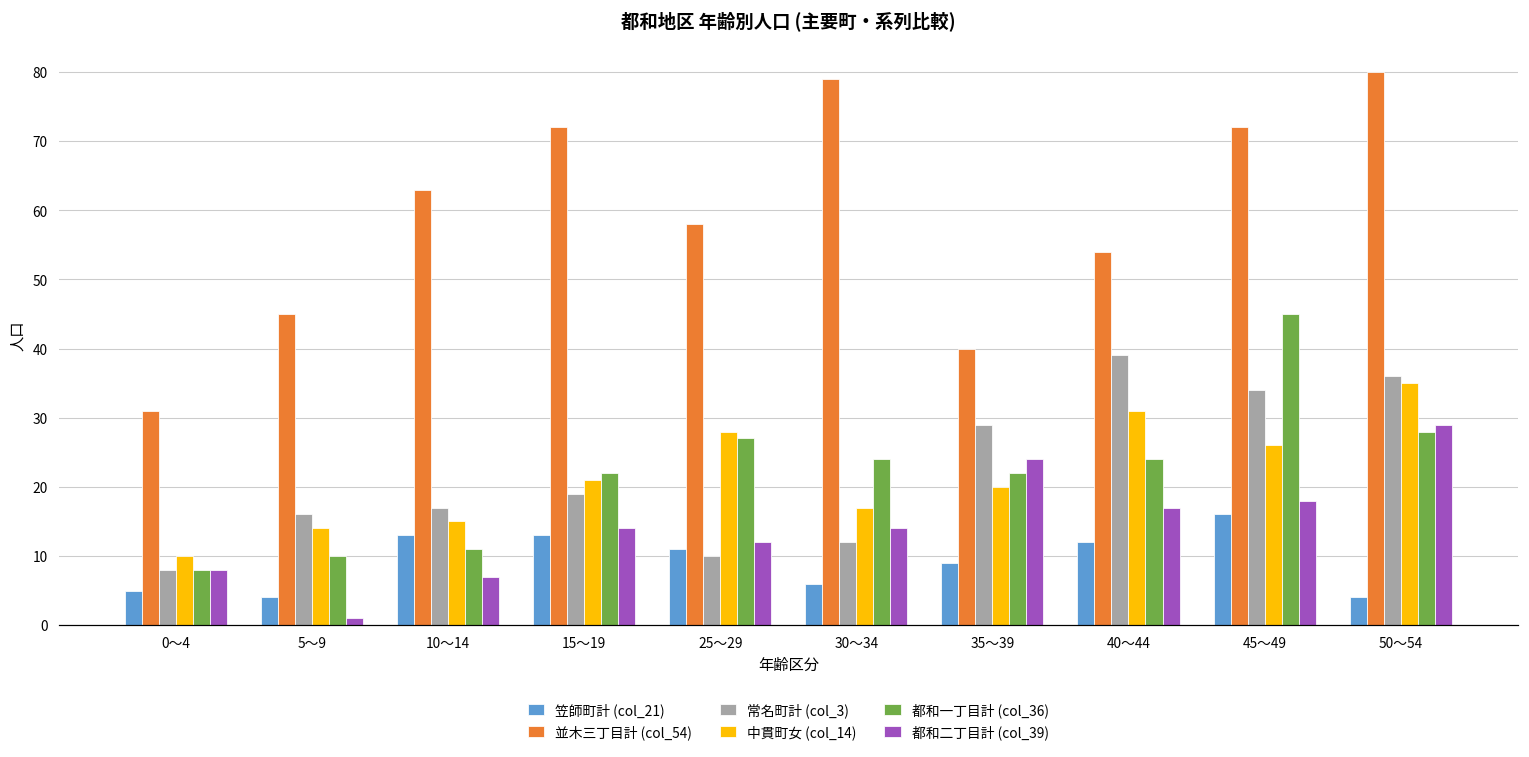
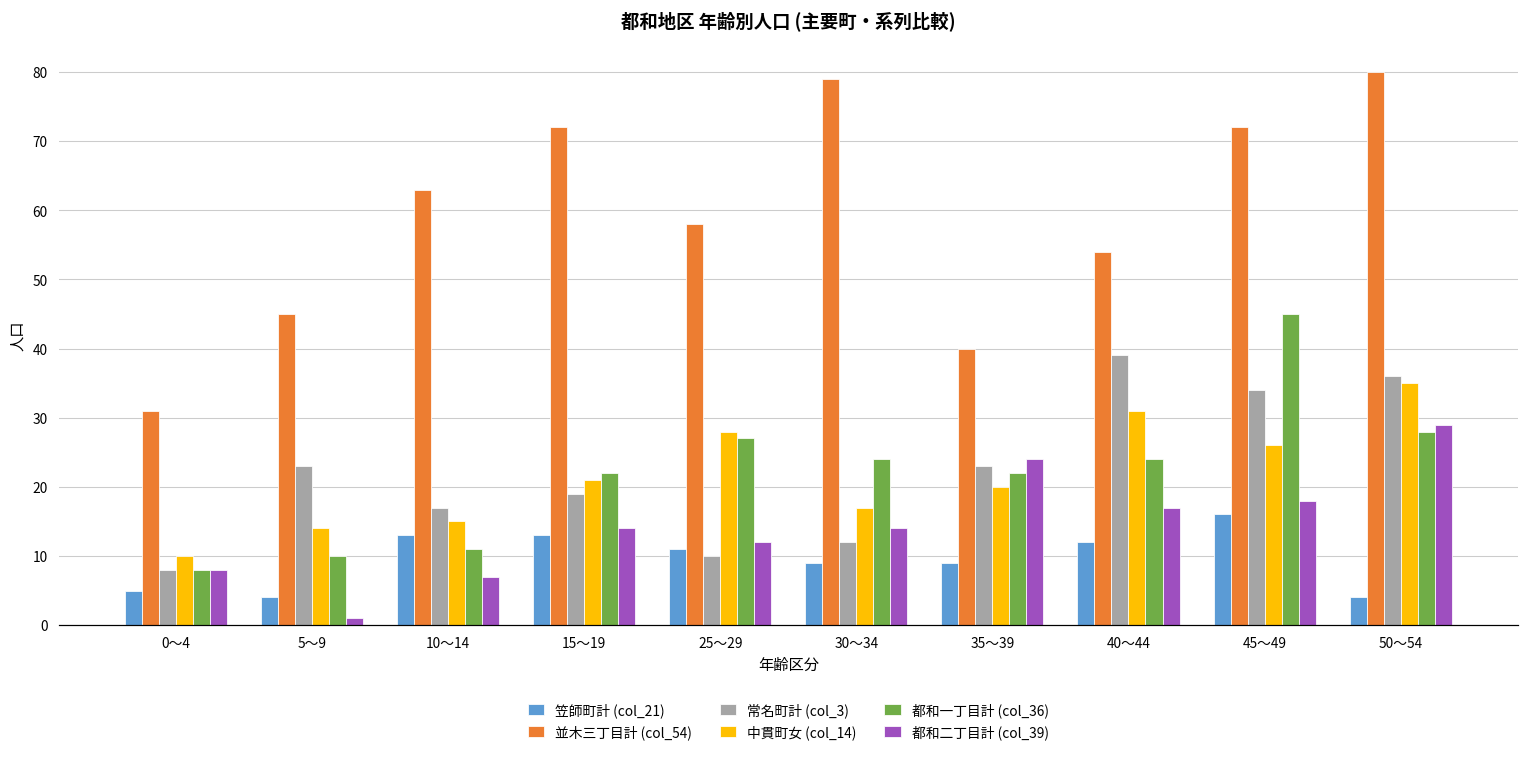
常名町計 (col_3), 5～9: 16 -> 23
笠師町計 (col_21), 30～34: 6 -> 9
常名町計 (col_3), 35～39: 29 -> 23
